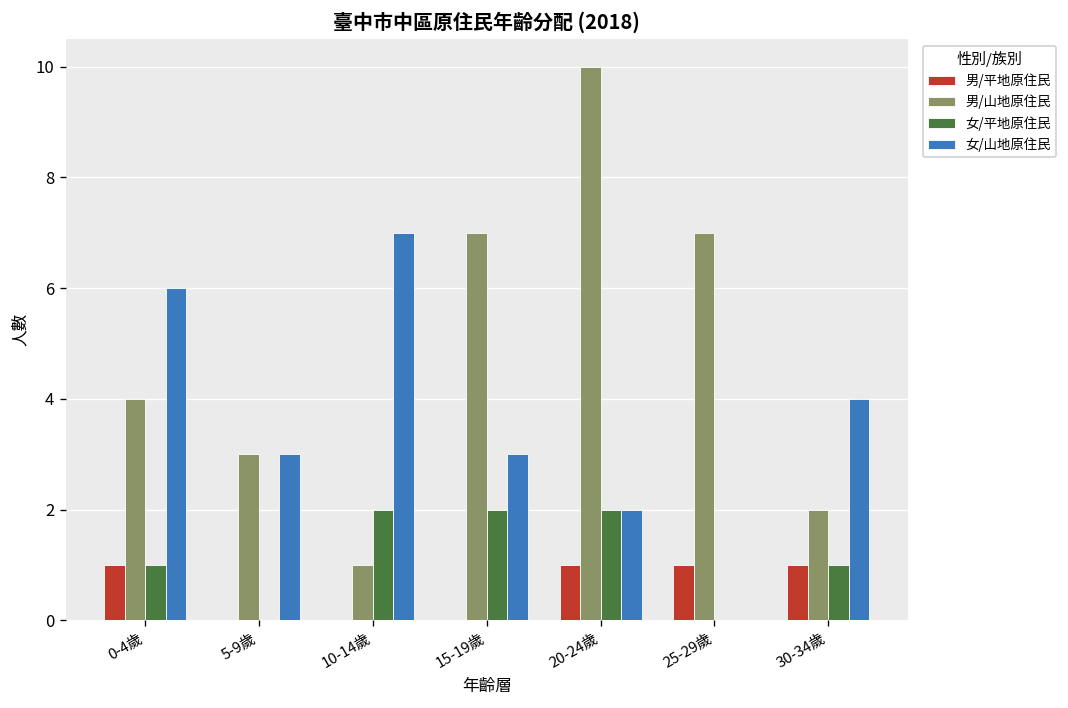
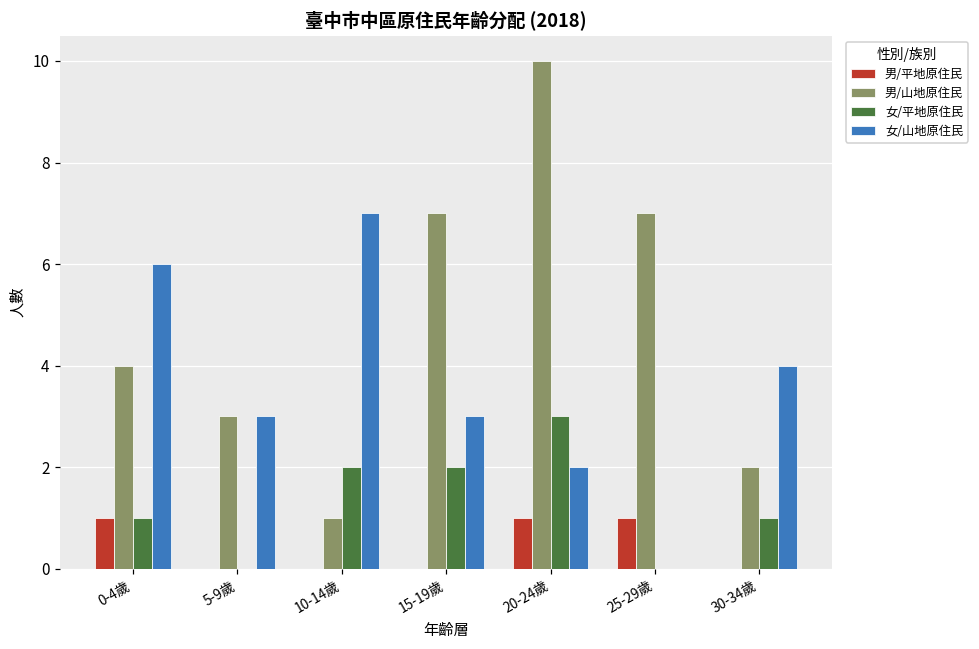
女/平地原住民, 20-24歲: 2 -> 3
男/平地原住民, 30-34歲: 1 -> 0
